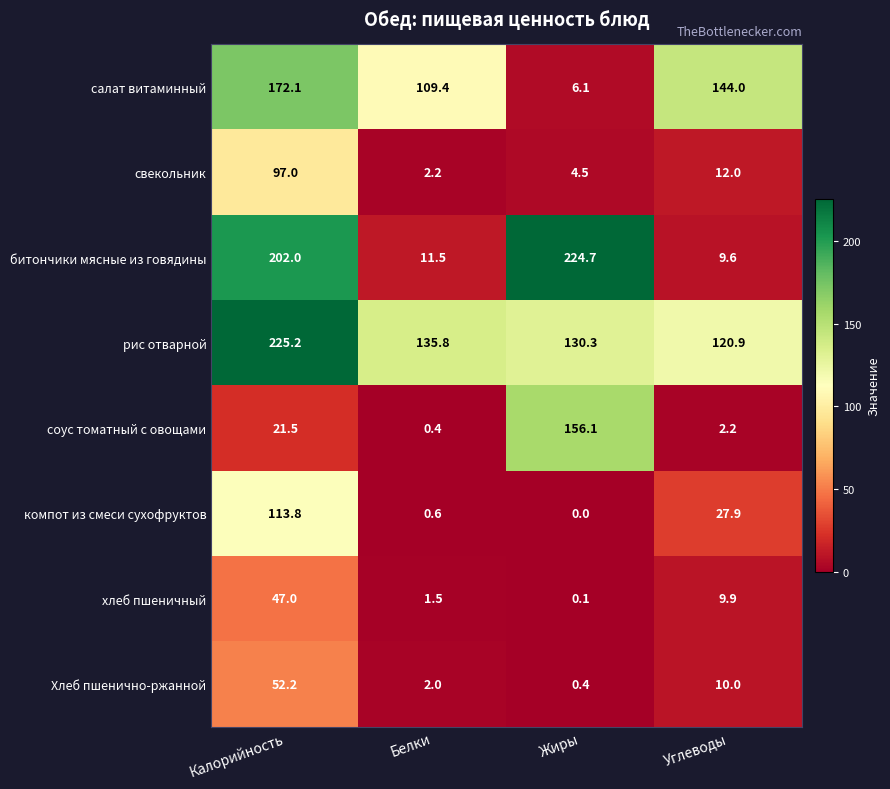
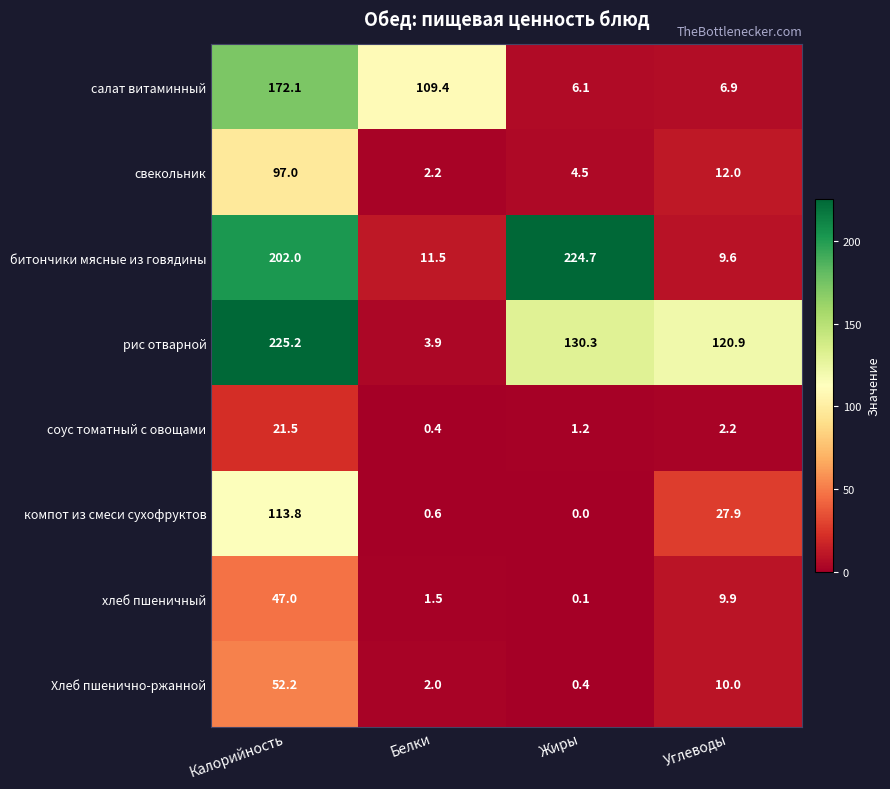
салат витаминный, Углеводы: 144.0 -> 6.9
рис отварной, Белки: 135.8 -> 3.9
соус томатный с овощами, Жиры: 156.1 -> 1.2
